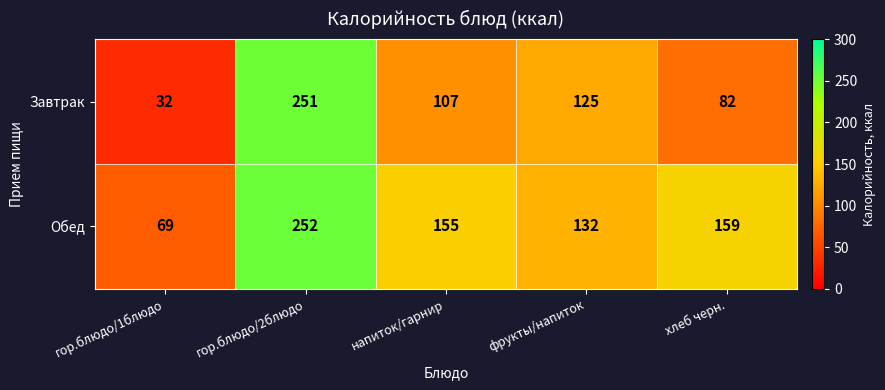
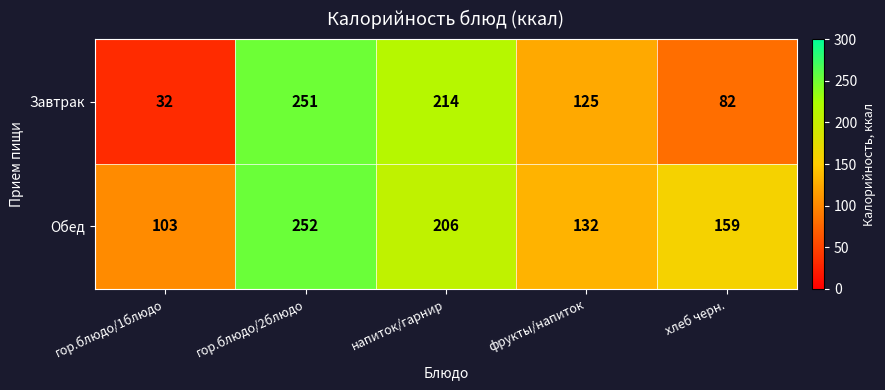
Завтрак, напиток/гарнир: 107 -> 214
Обед, гор.блюдо/1блюдо: 69 -> 103
Обед, напиток/гарнир: 155 -> 206
